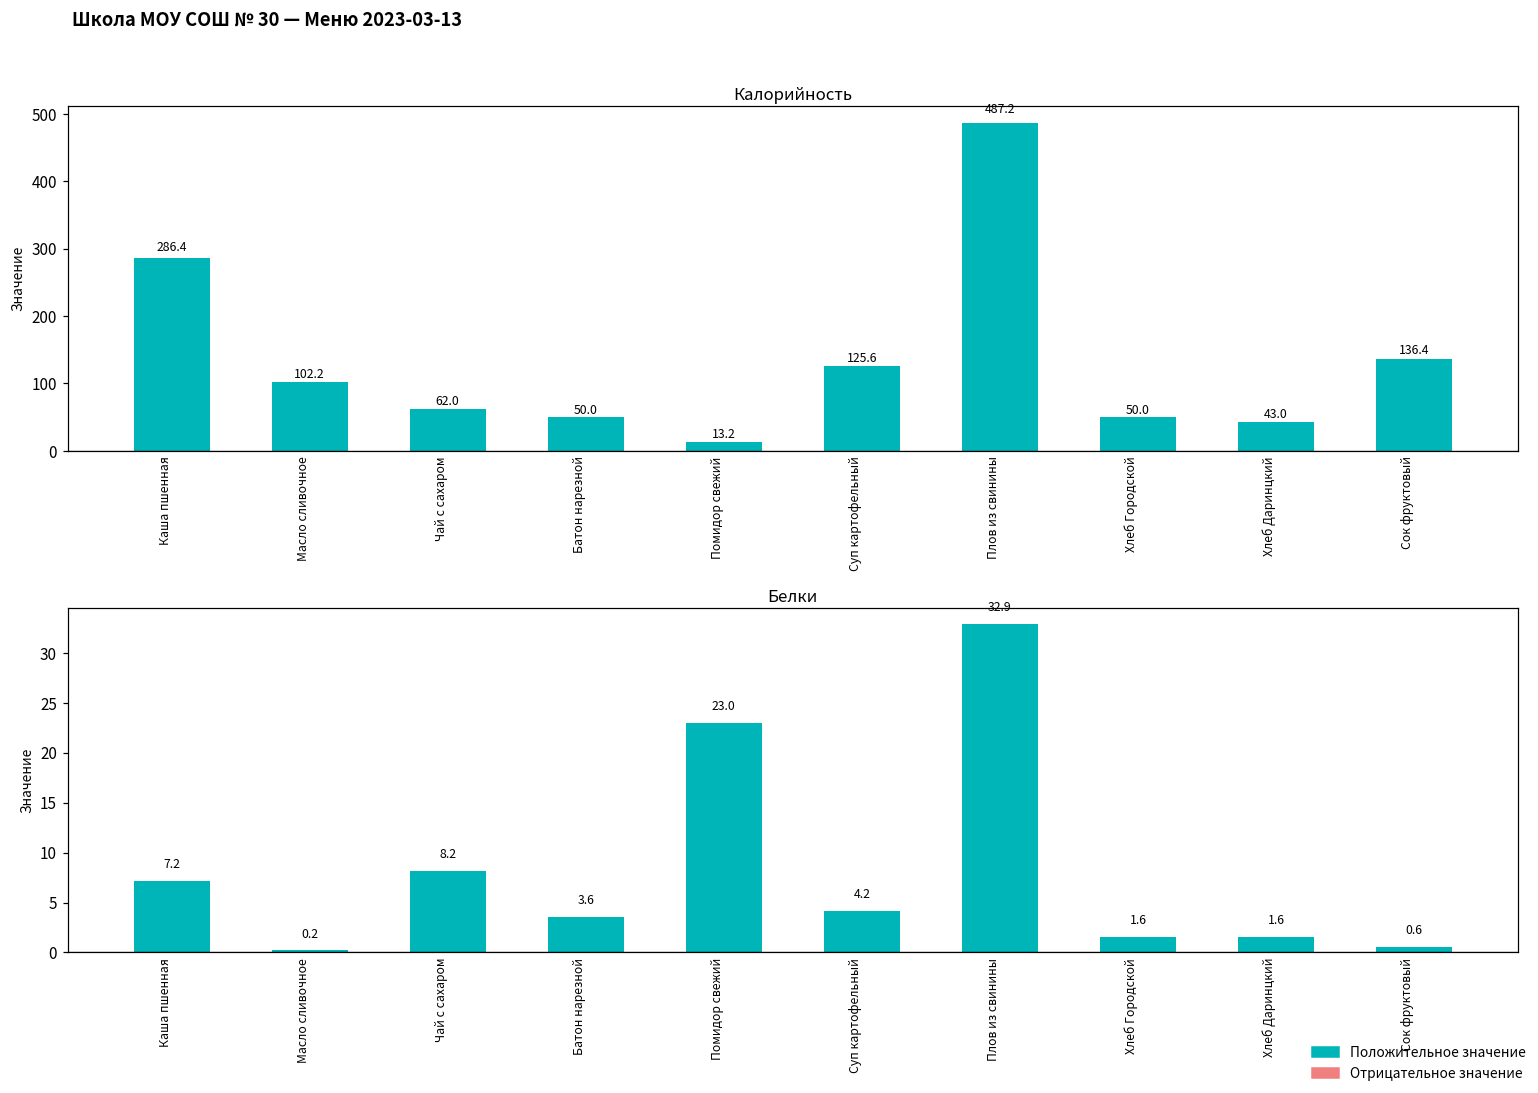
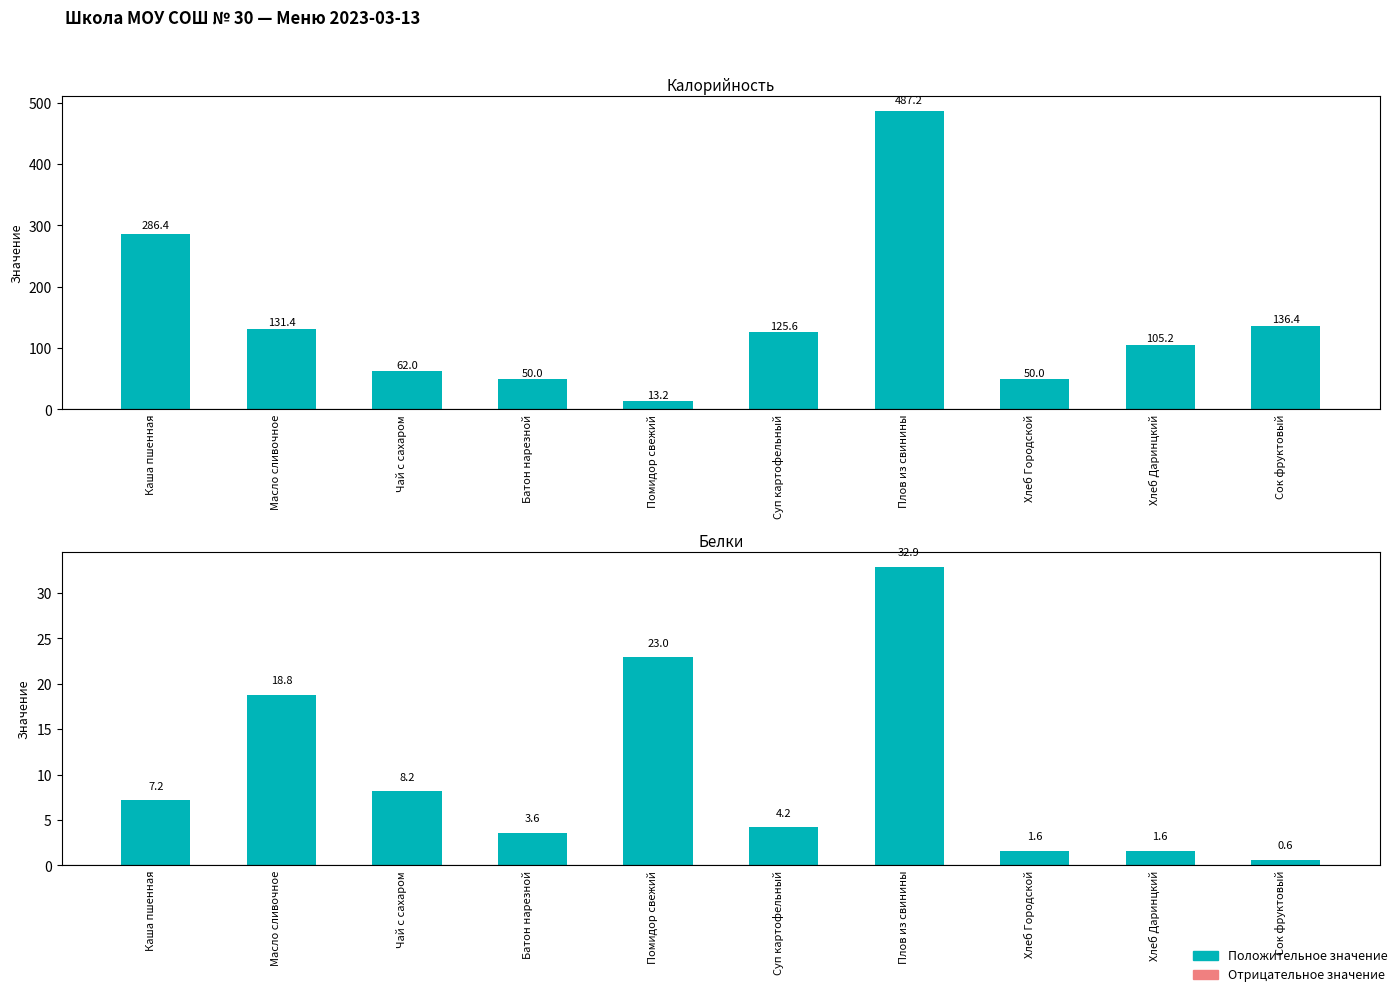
Калорийность, Масло сливочное: 102.2 -> 131.4
Калорийность, Хлеб Даринцкий: 43.0 -> 105.2
Белки, Масло сливочное: 0.2 -> 18.8
